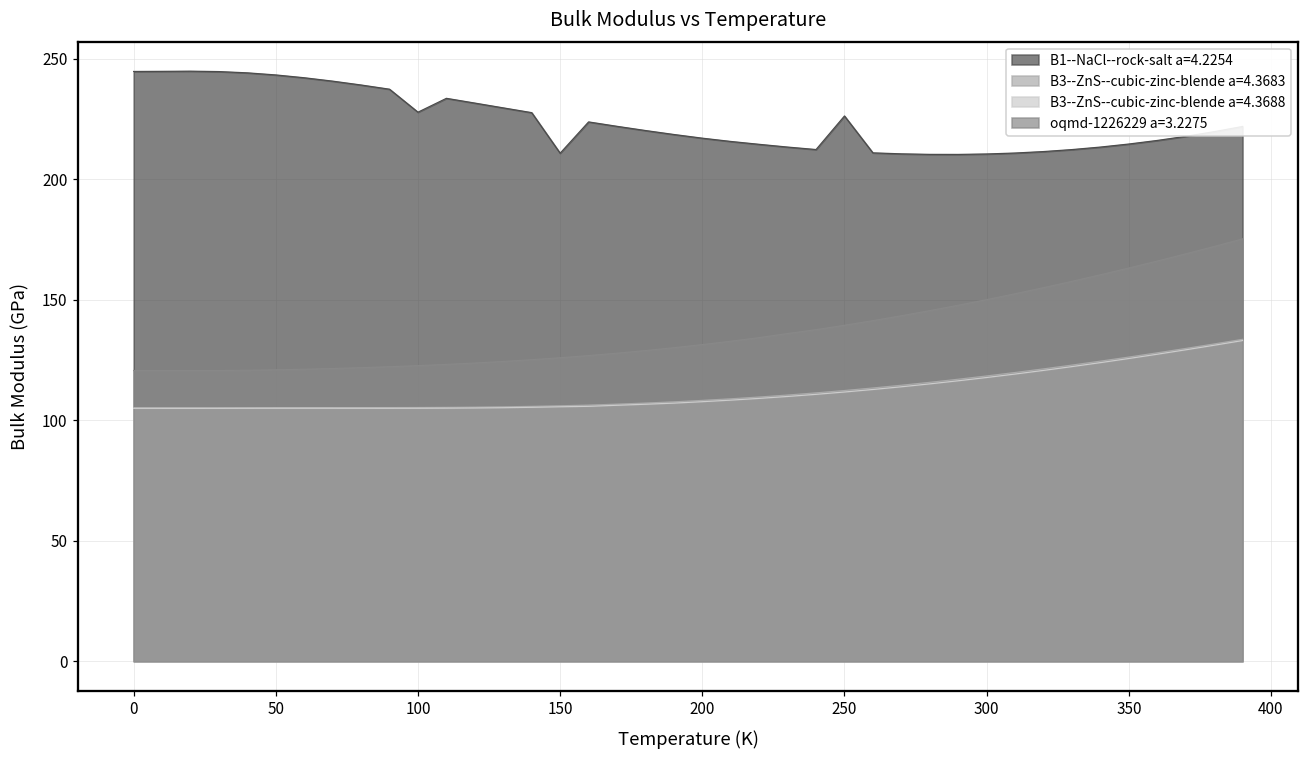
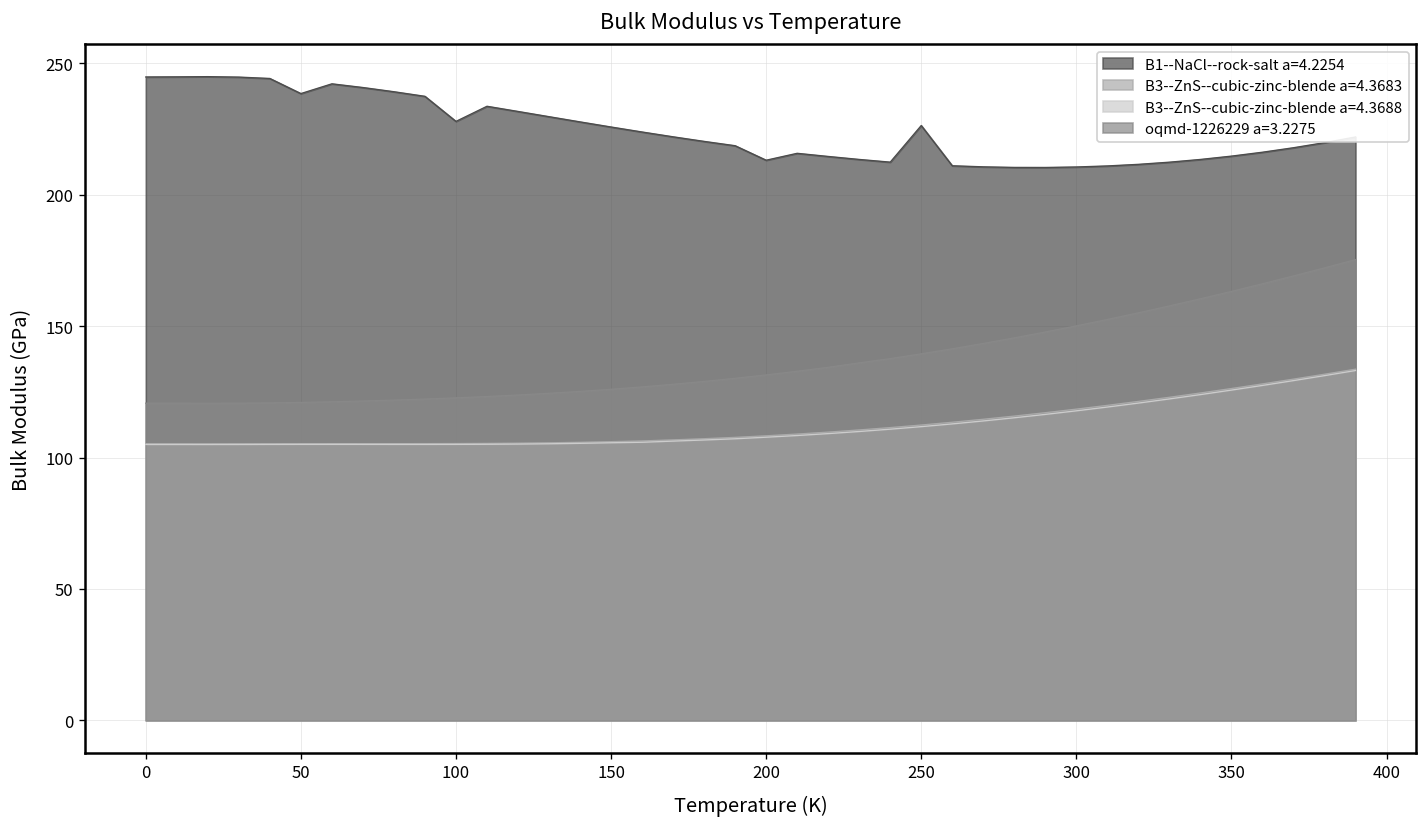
B1--NaCl--rock-salt a=4.2254, 50: 243 -> 238
B1--NaCl--rock-salt a=4.2254, 150: 211 -> 226
B1--NaCl--rock-salt a=4.2254, 200: 217 -> 213
